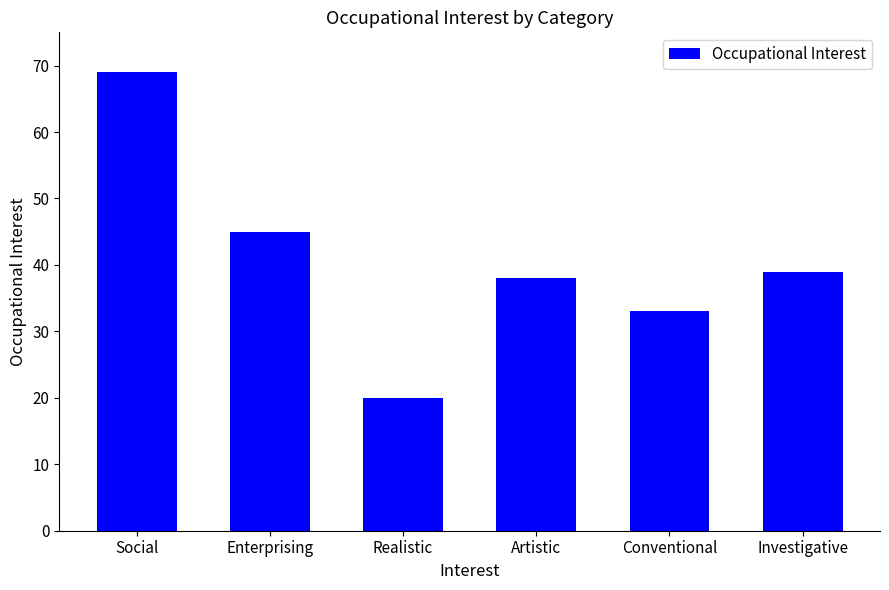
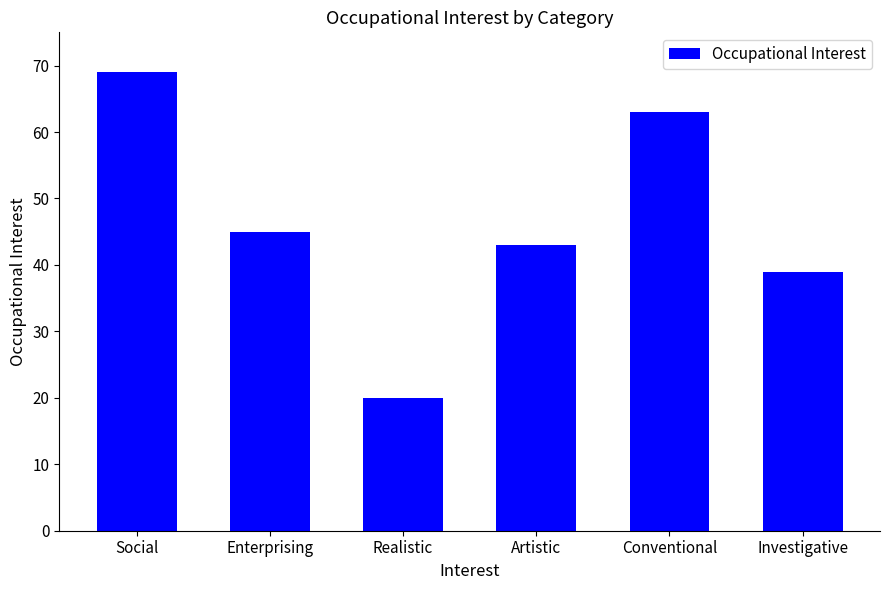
Artistic: 38 -> 43
Conventional: 33 -> 63
